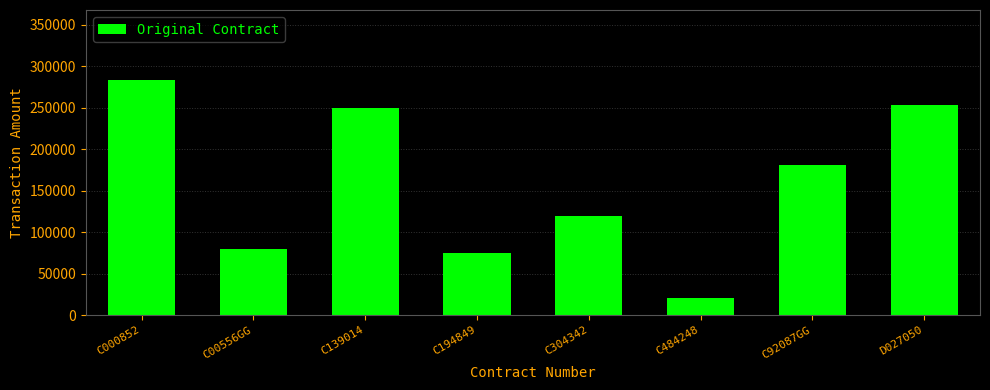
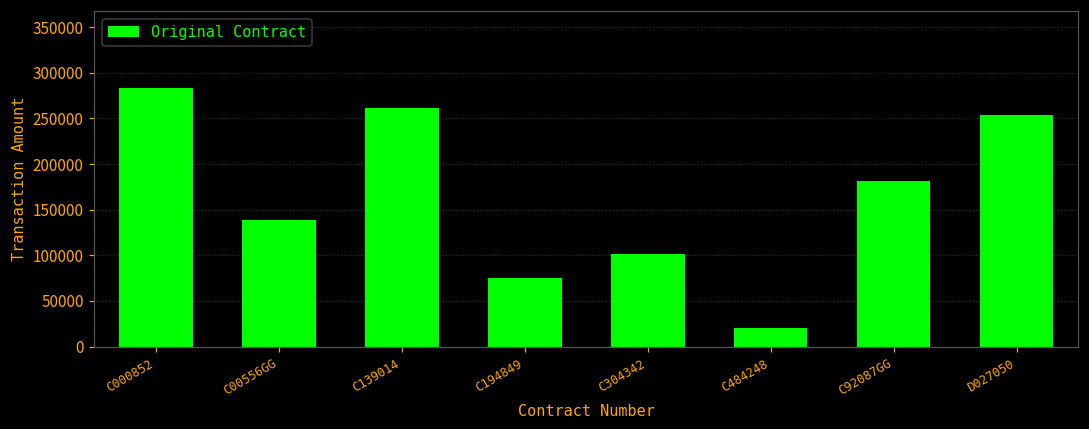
C00556GG: 80000 -> 140000
C139014: 250000 -> 260000
C304342: 120000 -> 100000
